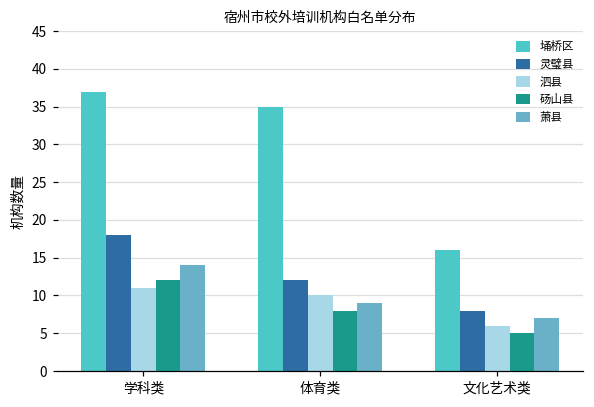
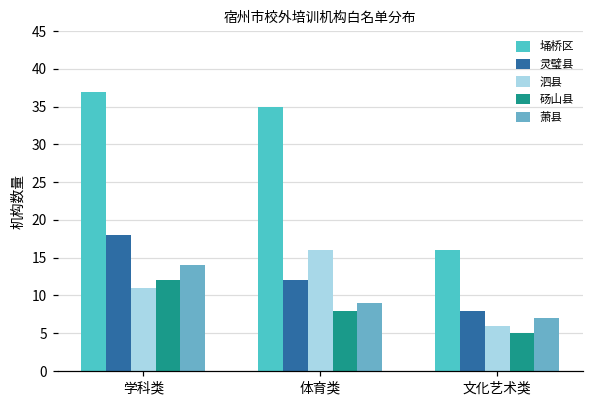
泗县, 体育类: 10 -> 16
